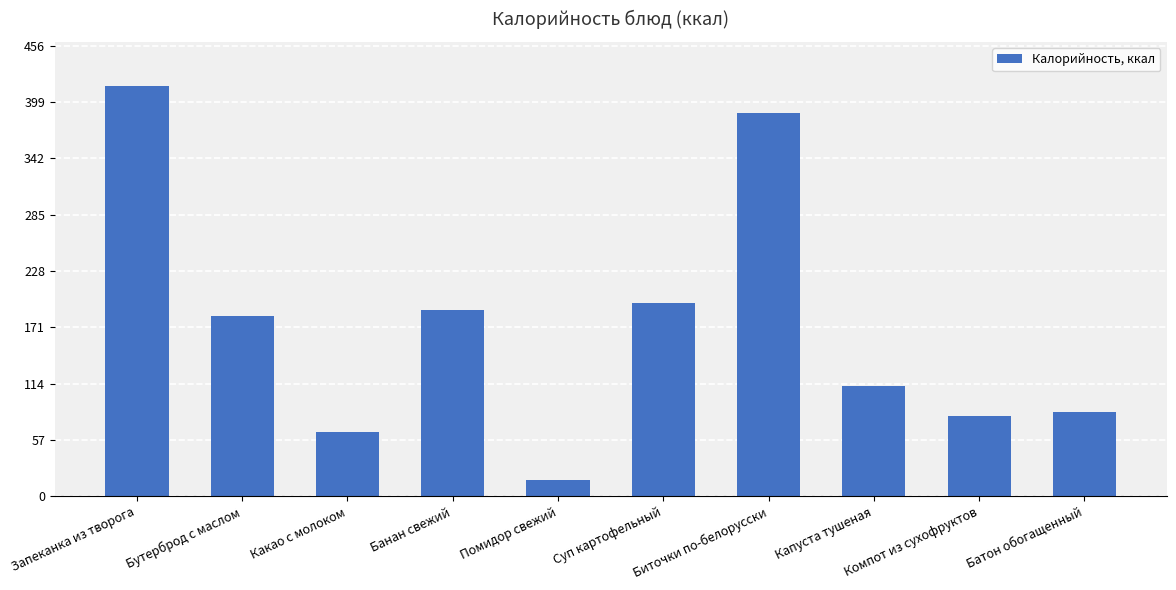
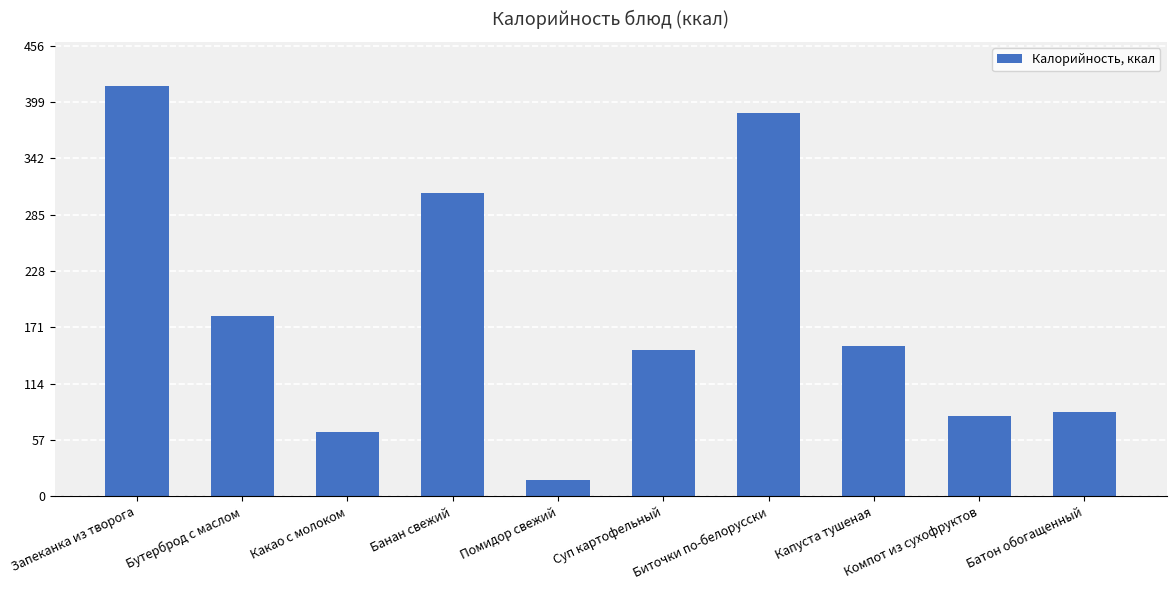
Банан свежий: 190 -> 310
Суп картофельный: 200 -> 150
Капуста тушеная: 110 -> 150
